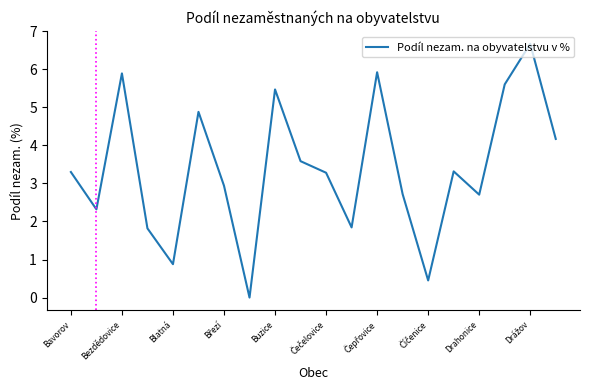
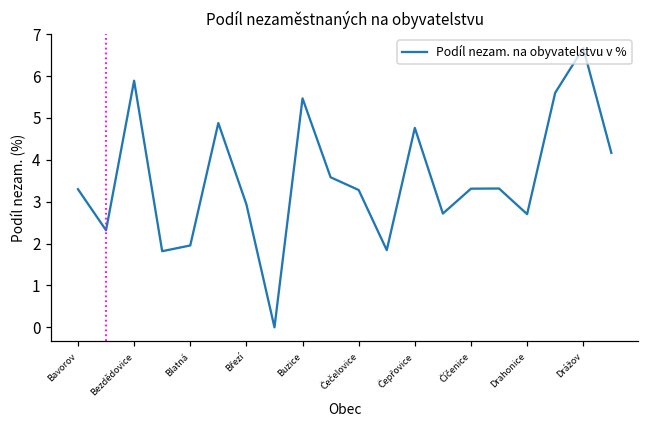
Blatná: 0.9 -> 2.0
Čepřovice: 5.9 -> 4.8
Číčenice: 0.5 -> 3.3
